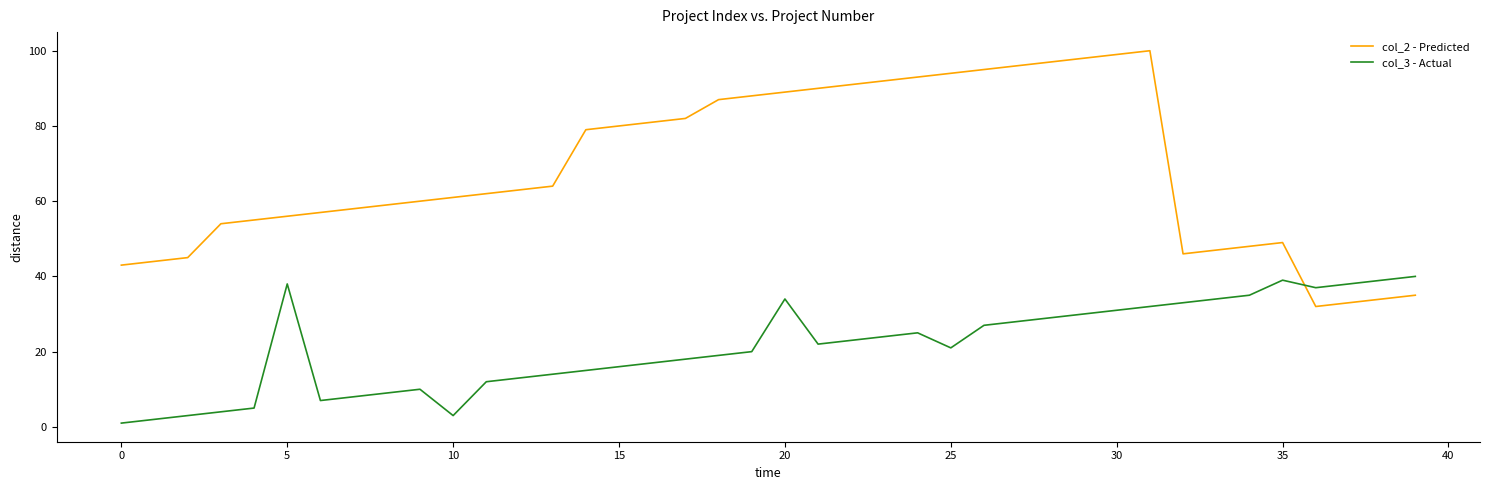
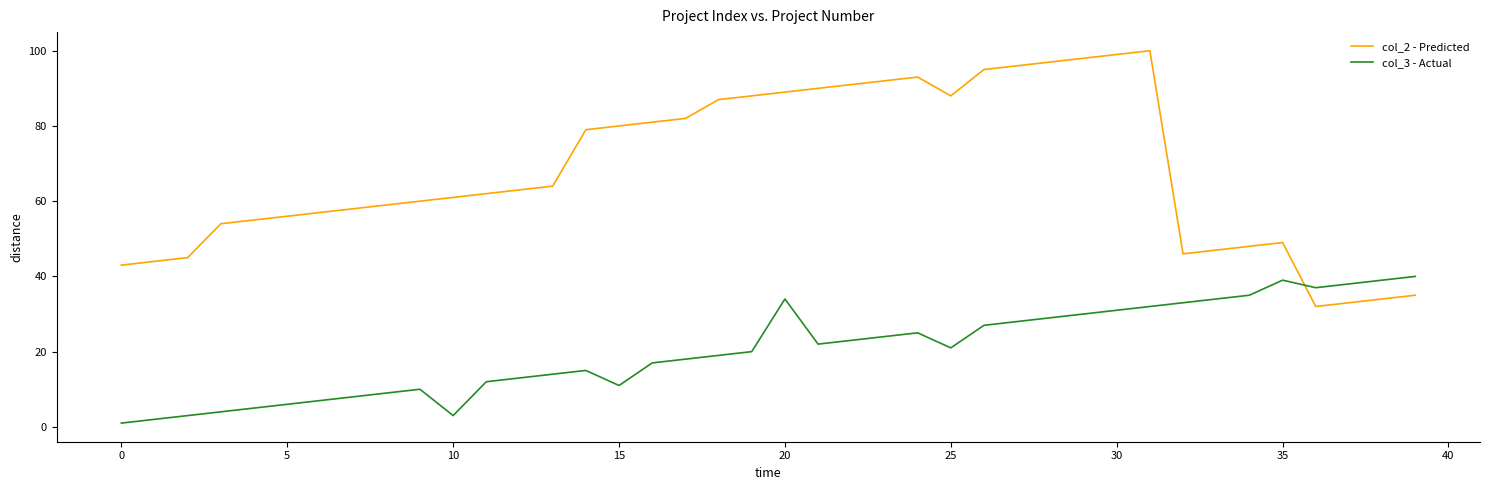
col_3 - Actual, 5: 38 -> 6
col_3 - Actual, 15: 16 -> 11
col_2 - Predicted, 25: 94 -> 88
